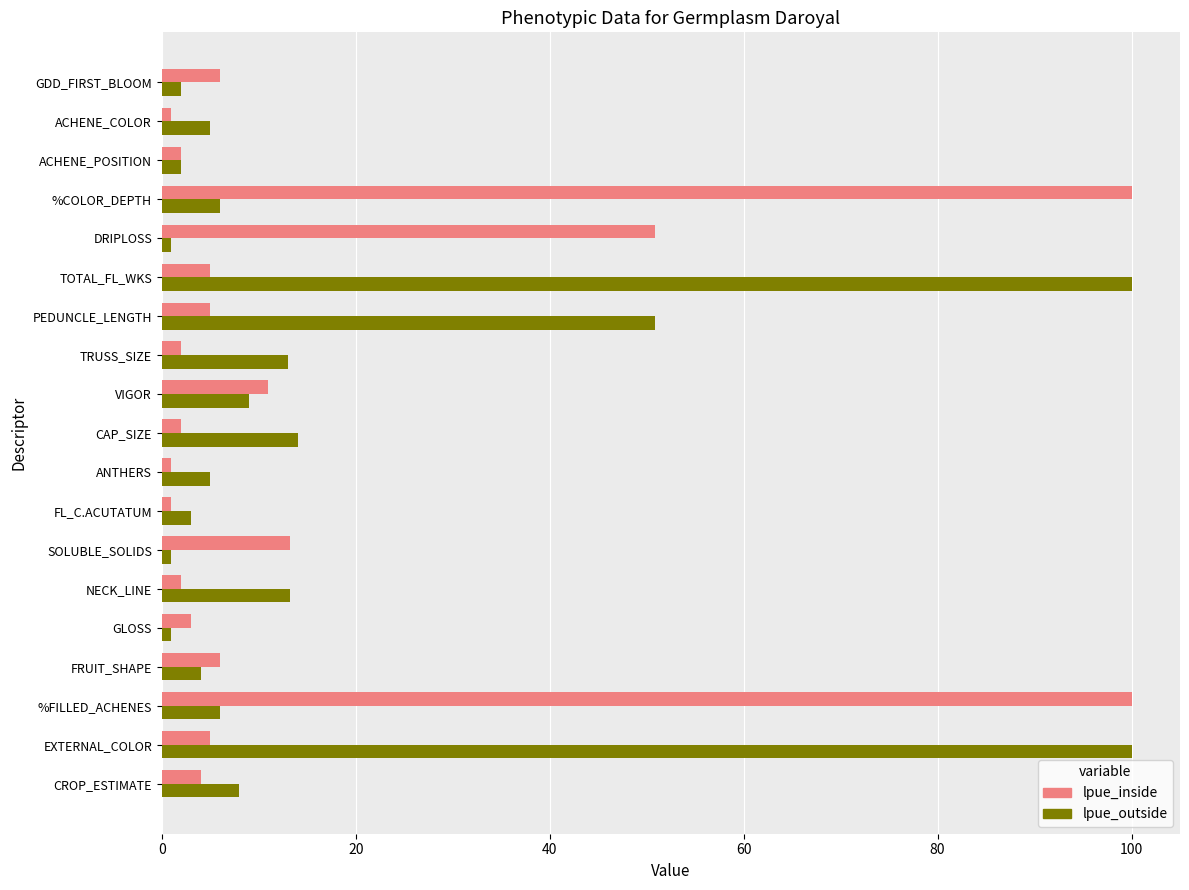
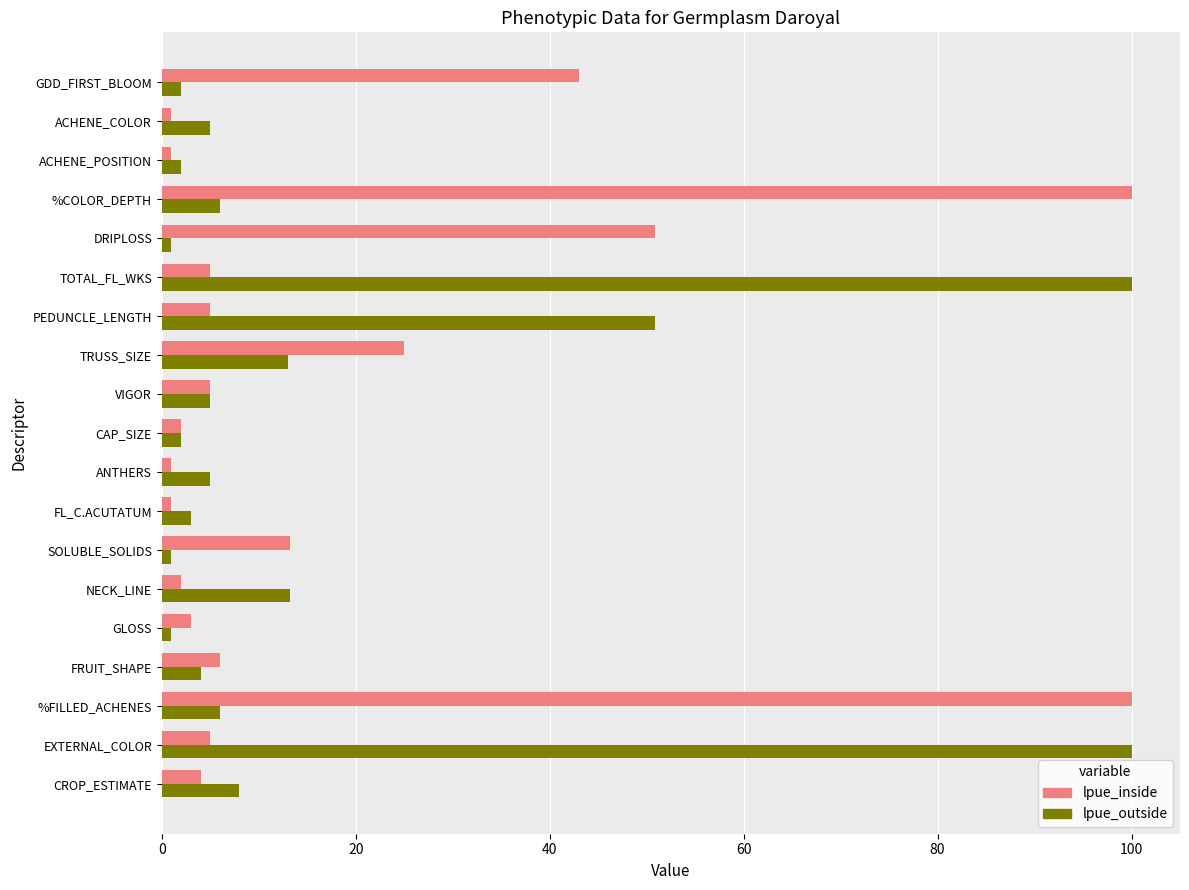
lpue_inside, GDD_FIRST_BLOOM: 6 -> 43
lpue_inside, ACHENE_POSITION: 2 -> 1
lpue_inside, TRUSS_SIZE: 2 -> 25
lpue_inside, VIGOR: 11 -> 5
lpue_outside, VIGOR: 9 -> 5
lpue_outside, CAP_SIZE: 14 -> 2
